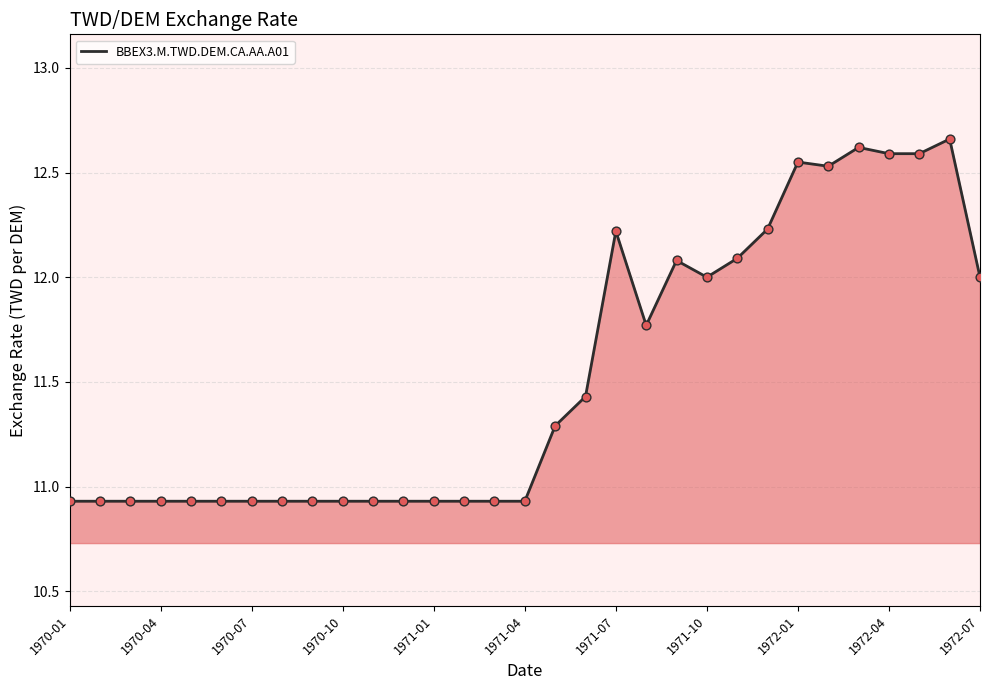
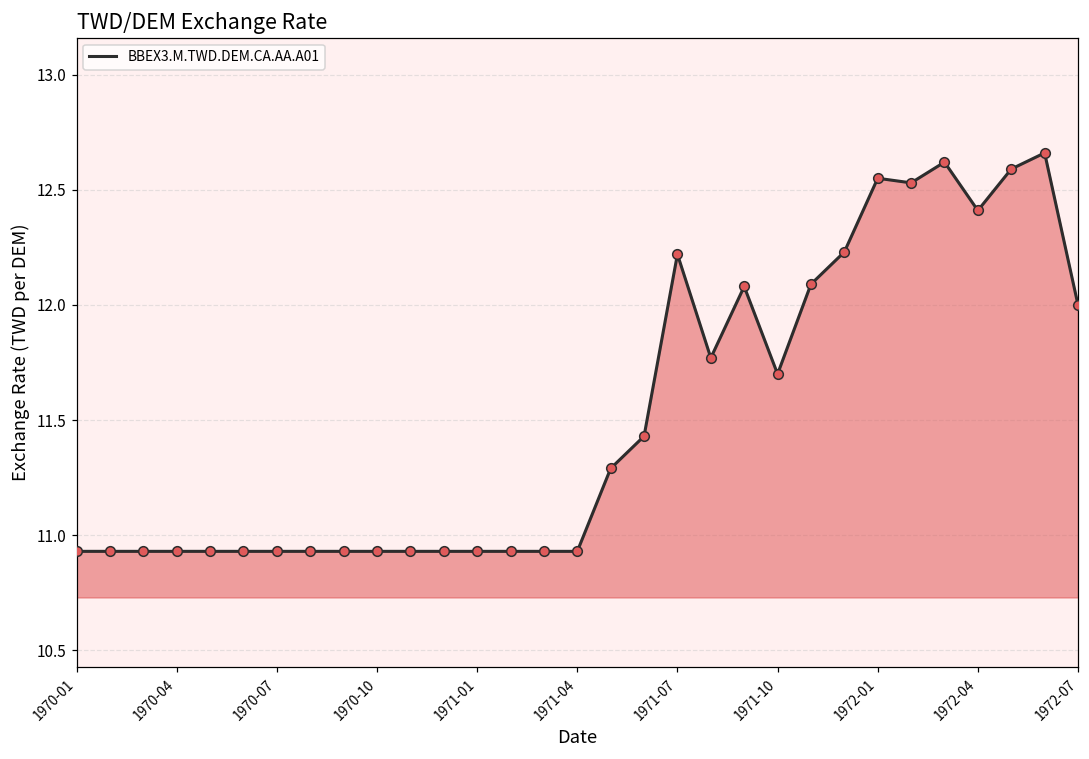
1971-10: 12.0 -> 11.7
1972-04: 12.59 -> 12.41
